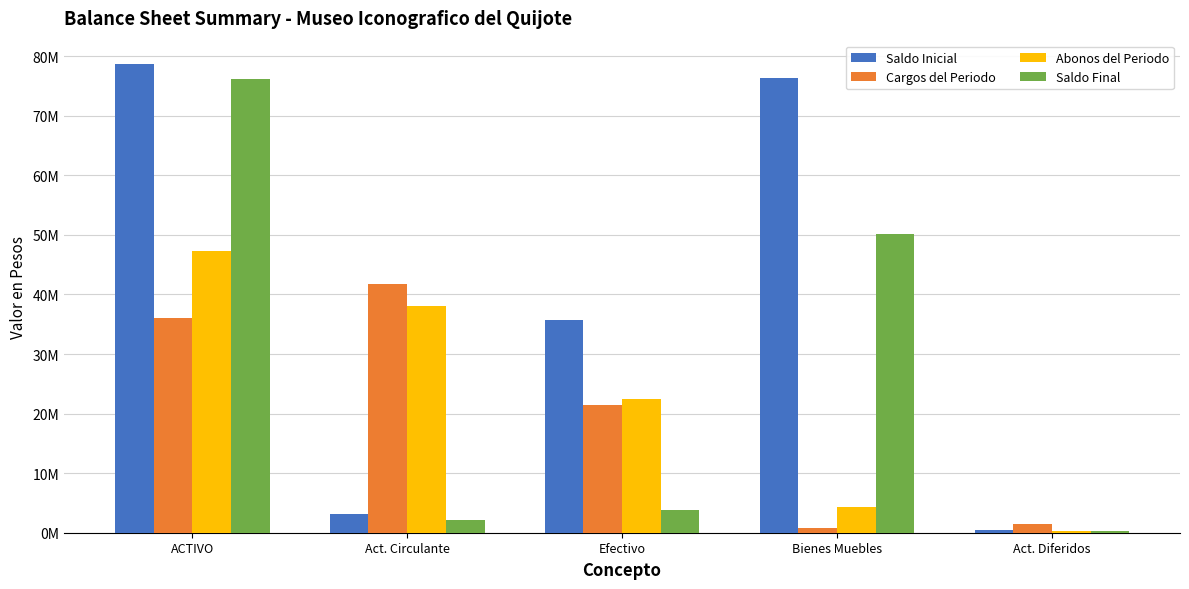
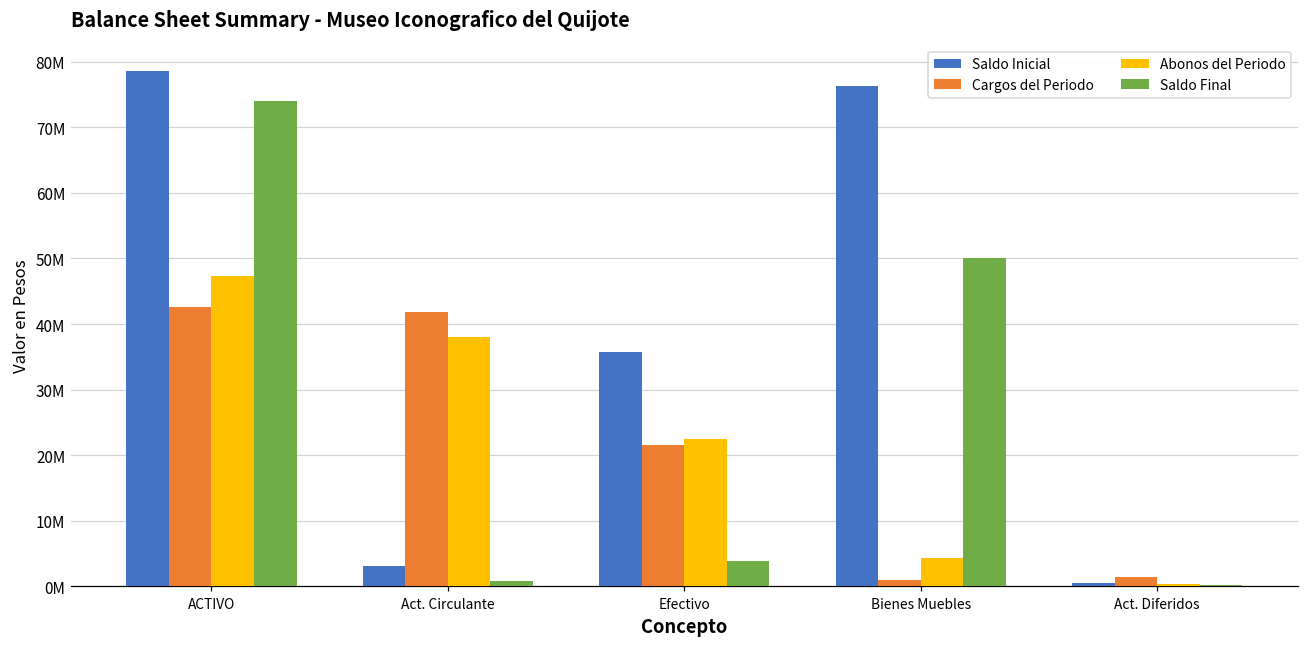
Cargos del Periodo, ACTIVO: 36000000 -> 43000000
Saldo Final, ACTIVO: 76000000 -> 74000000
Saldo Final, Act. Circulante: 2000000 -> 1000000
